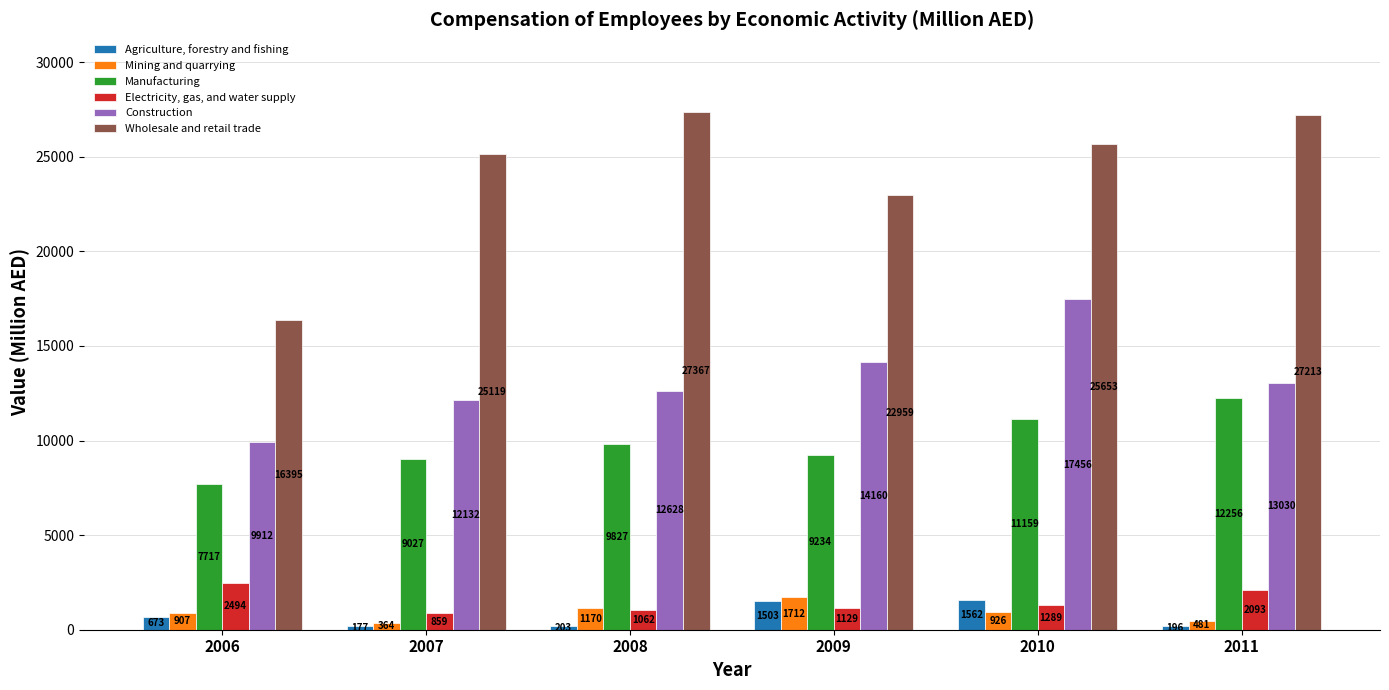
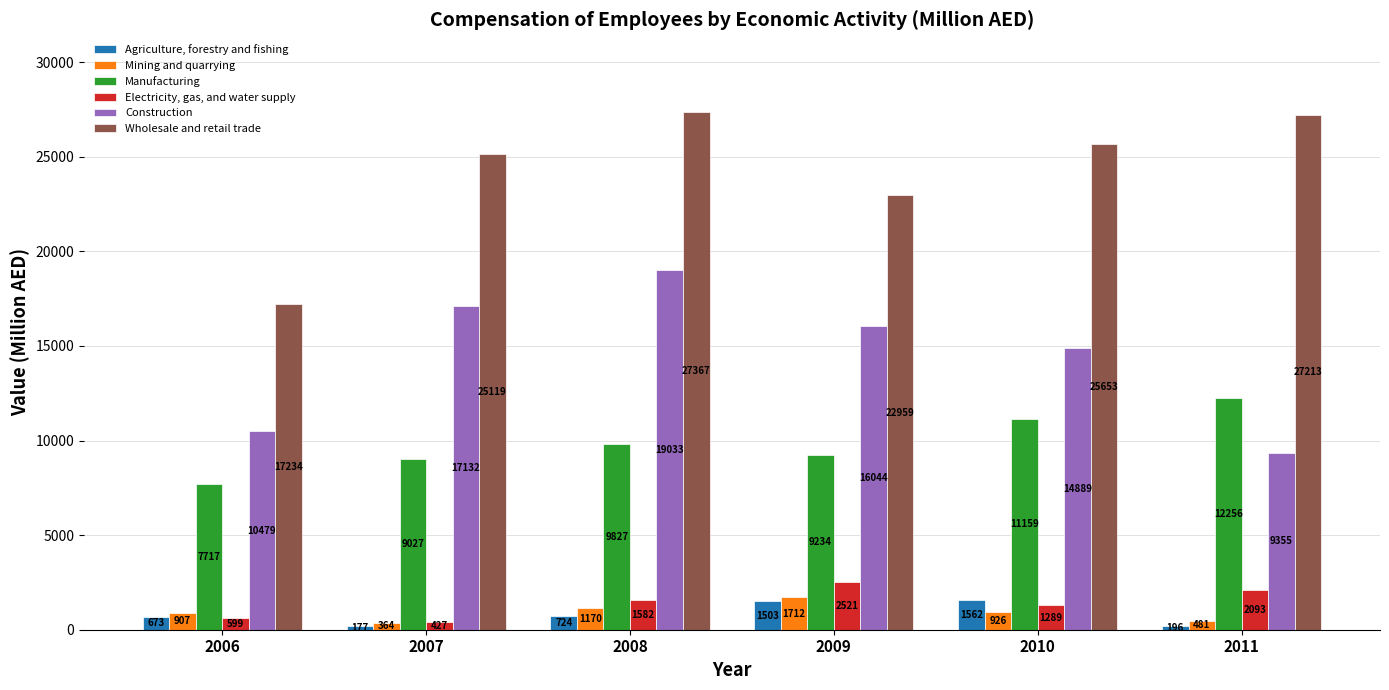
Electricity, gas, and water supply, 2006: 2494 -> 599
Construction, 2006: 9912 -> 10479
Wholesale and retail trade, 2006: 16395 -> 17234
Electricity, gas, and water supply, 2007: 859 -> 427
Construction, 2007: 12132 -> 17132
Agriculture, forestry and fishing, 2008: 203 -> 724
Electricity, gas, and water supply, 2008: 1062 -> 1582
Construction, 2008: 12628 -> 19033
Electricity, gas, and water supply, 2009: 1129 -> 2521
Construction, 2009: 14160 -> 16044
Construction, 2010: 17456 -> 14889
Construction, 2011: 13030 -> 9355
